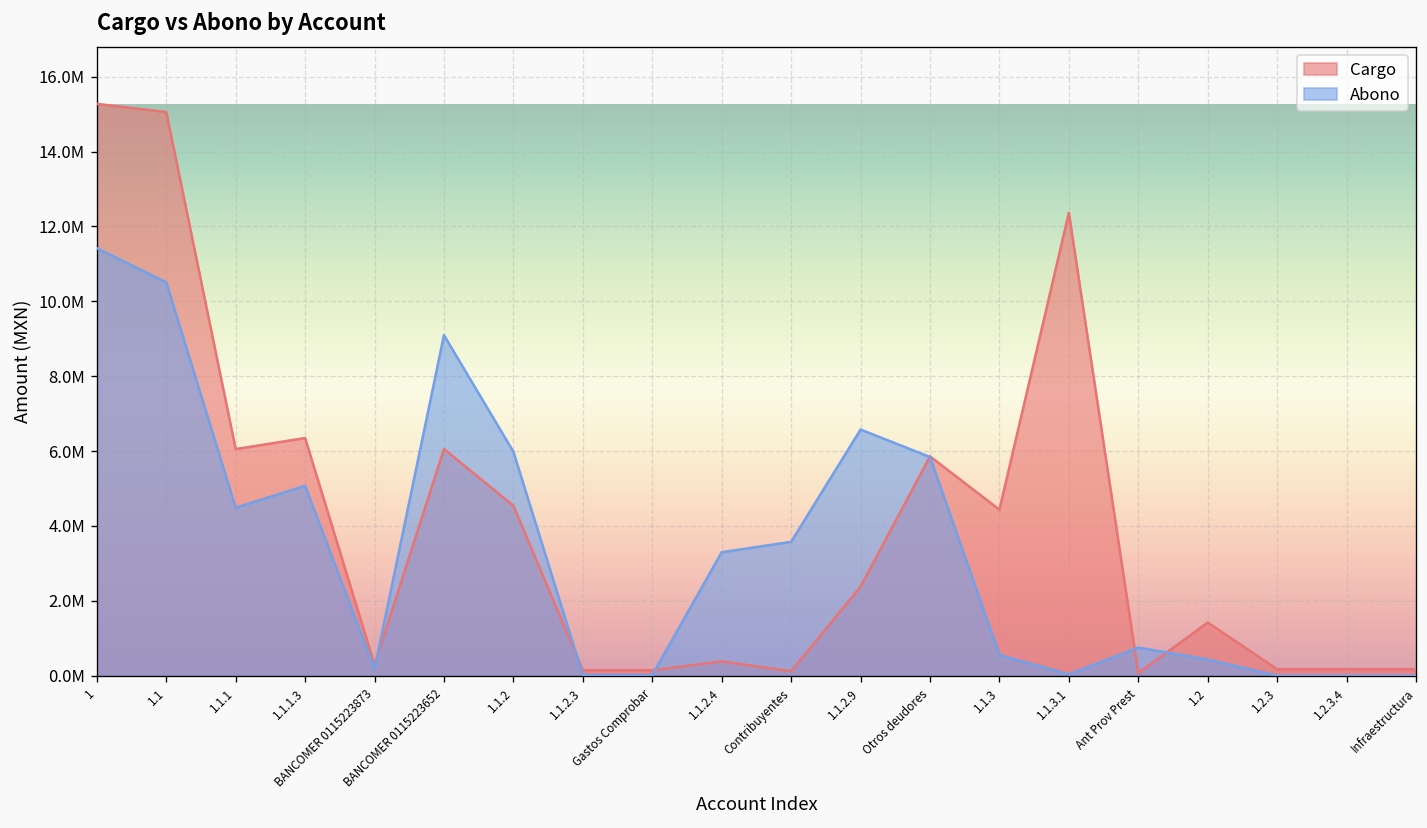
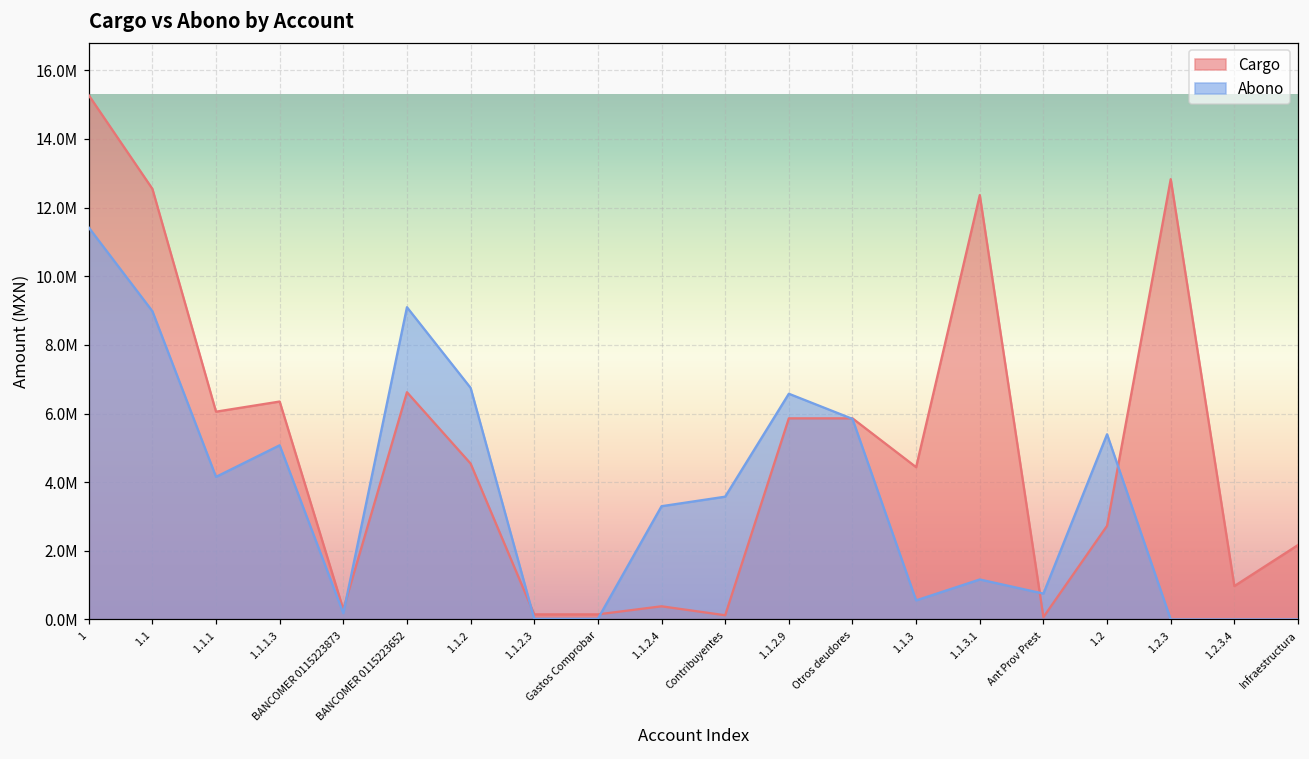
Cargo, 1.1: 15100000 -> 12500000
Abono, 1.1: 10500000 -> 9000000
Abono, 1.1.1: 4500000 -> 4200000
Cargo, BANCOMER 0115223652: 6100000 -> 6600000
Abono, 1.1.2: 6000000 -> 6700000
Cargo, 1.1.2.9: 2400000 -> 5900000
Abono, 1.1.3.1: 0 -> 1200000
Cargo, 1.2: 1400000 -> 2700000
Abono, 1.2: 400000 -> 5400000
Cargo, 1.2.3: 200000 -> 12800000
Cargo, 1.2.3.4: 200000 -> 1000000
Cargo, Infraestructura: 200000 -> 2200000
